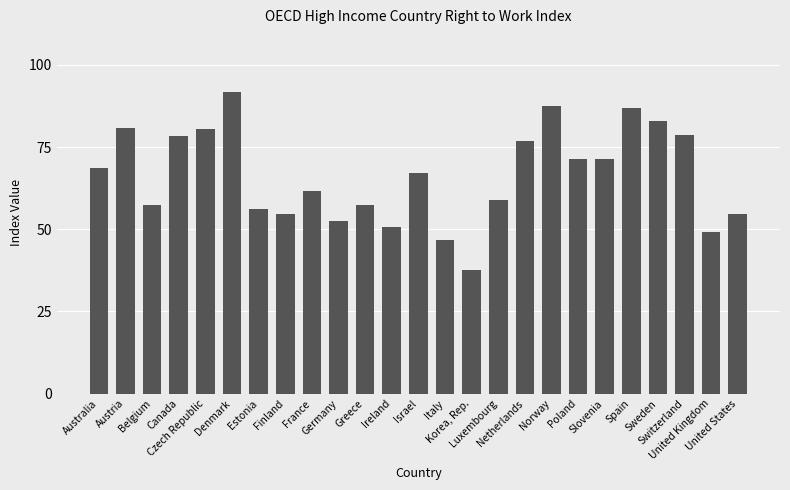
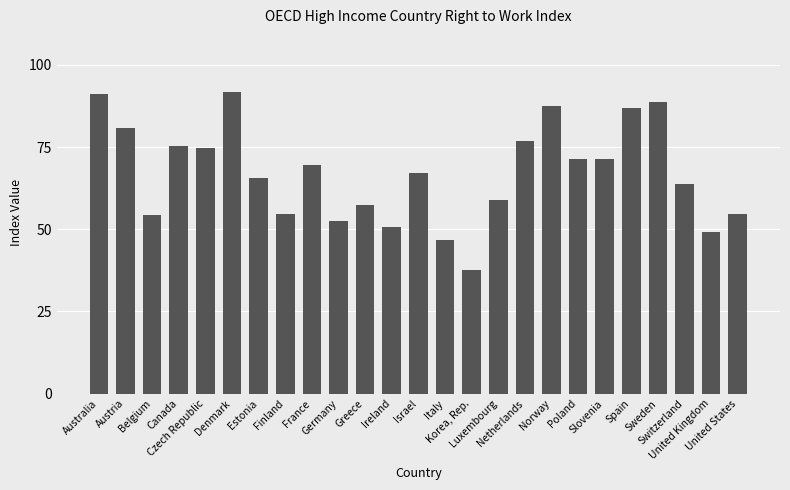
Australia: 69 -> 91
Belgium: 57 -> 54
Canada: 78 -> 75
Czech Republic: 80 -> 75
Estonia: 56 -> 66
France: 62 -> 69
Sweden: 83 -> 89
Switzerland: 79 -> 64
